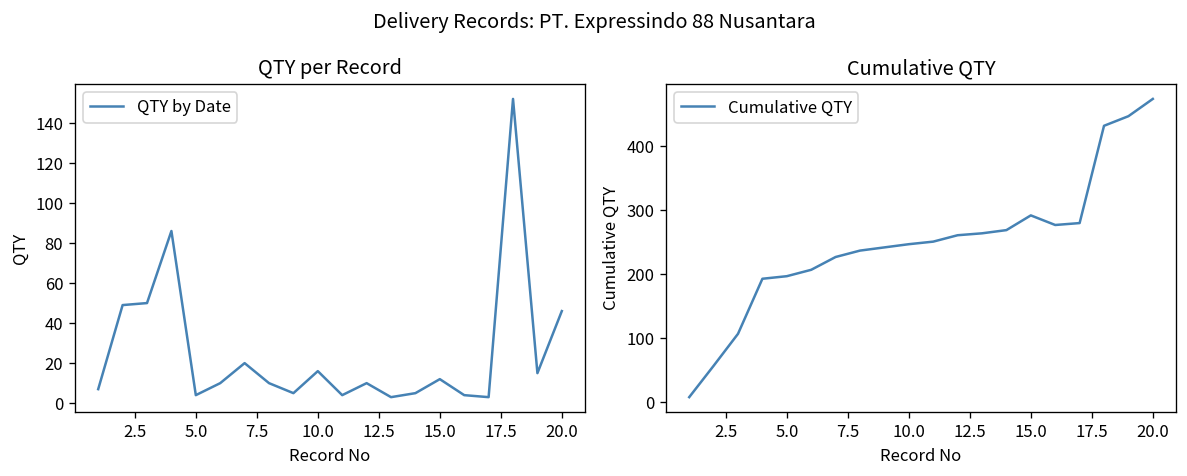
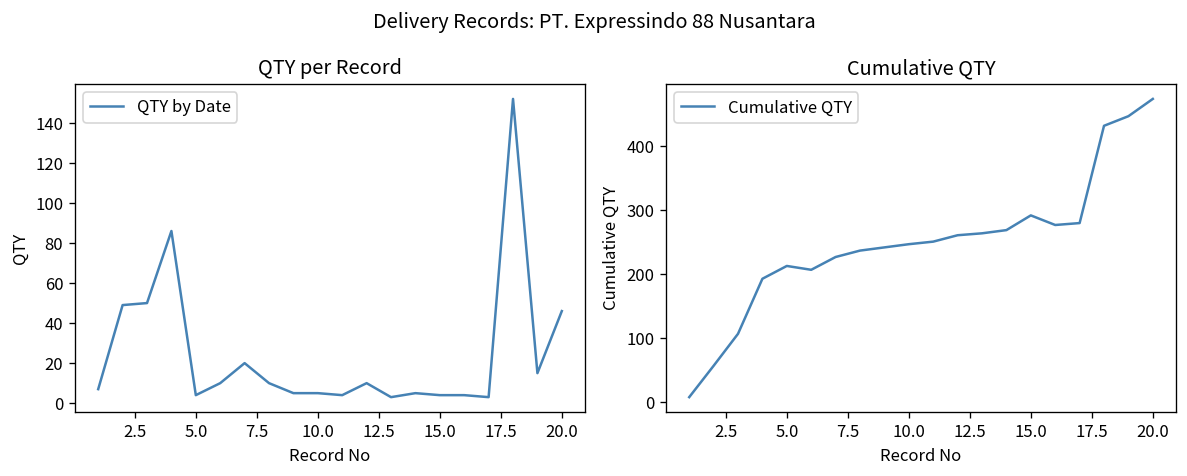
QTY per Record, 10.0: 16 -> 5
QTY per Record, 15.0: 12 -> 4
Cumulative QTY, 5.0: 200 -> 210
